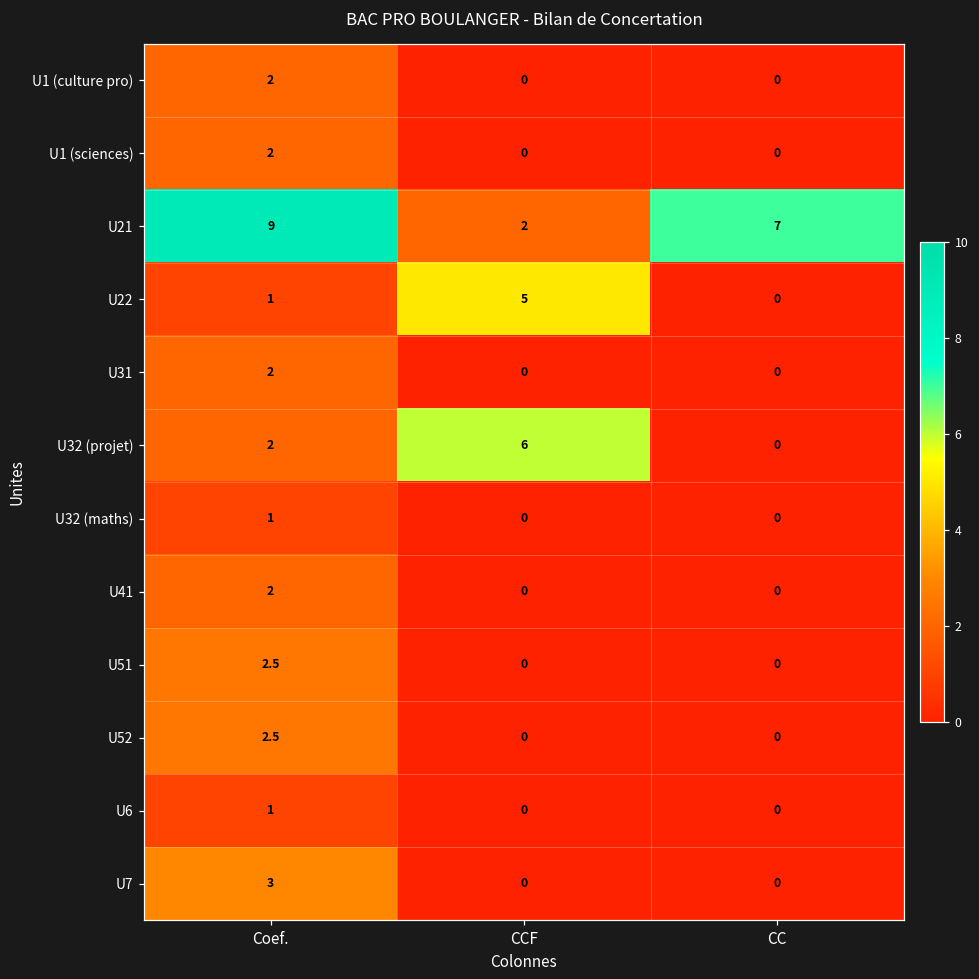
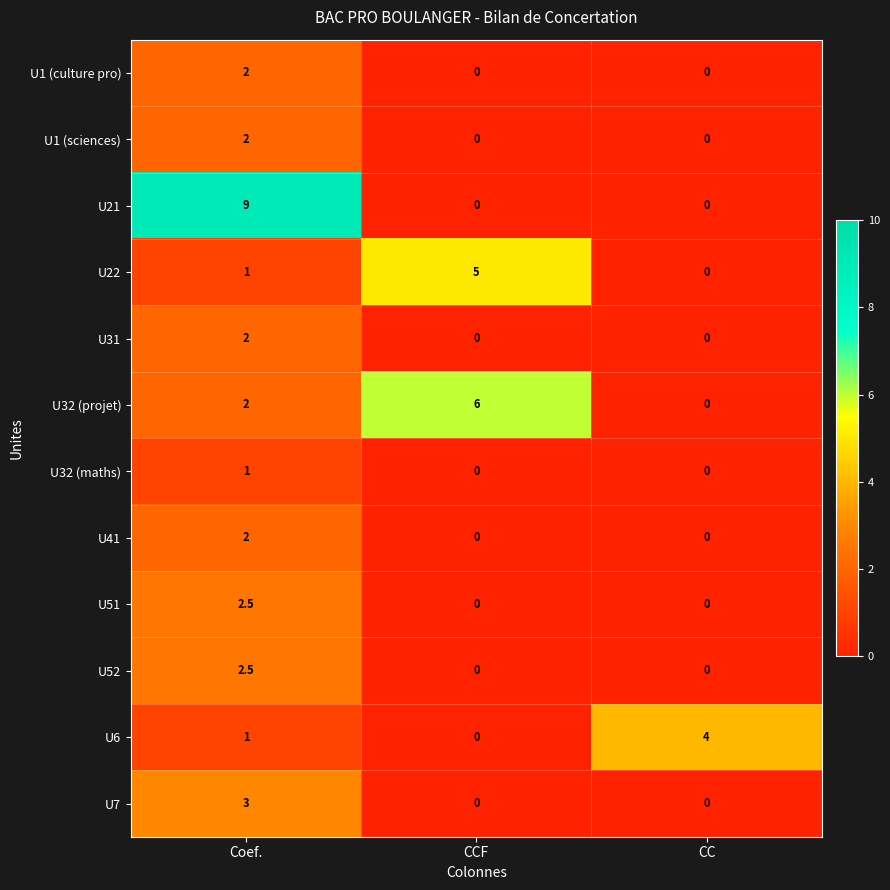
U21, CCF: 2 -> 0
U21, CC: 7 -> 0
U6, CC: 0 -> 4
